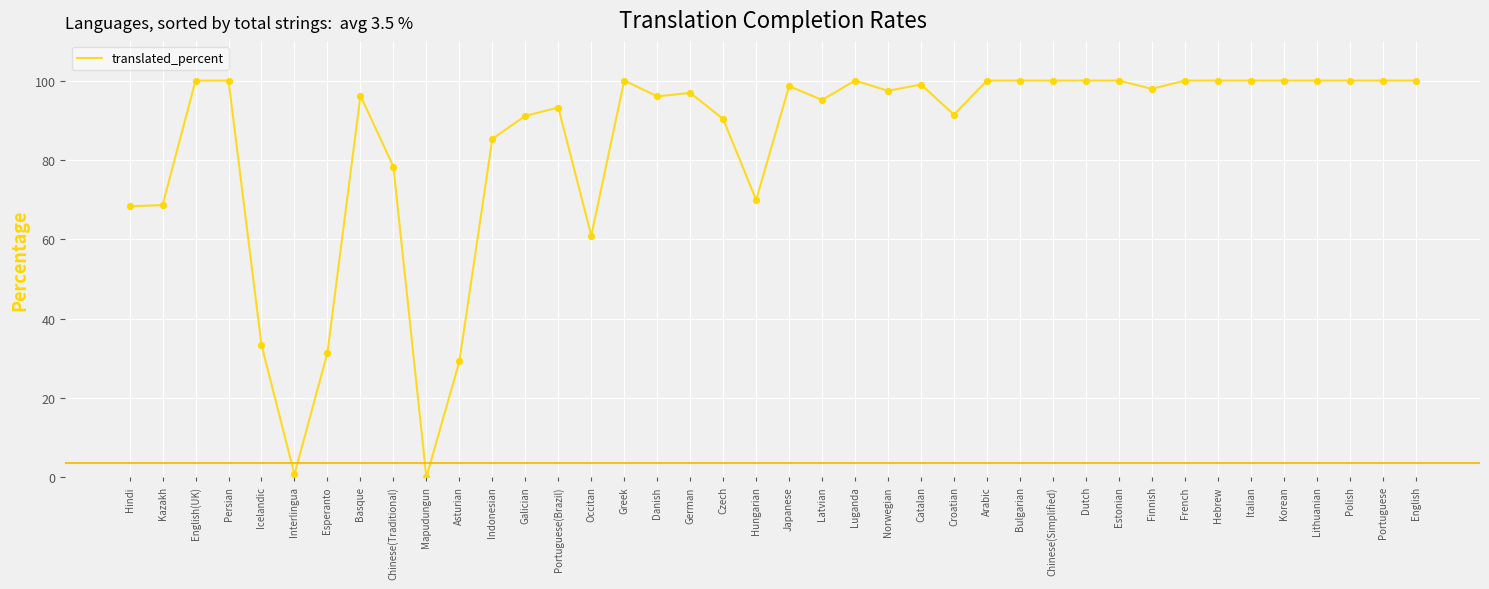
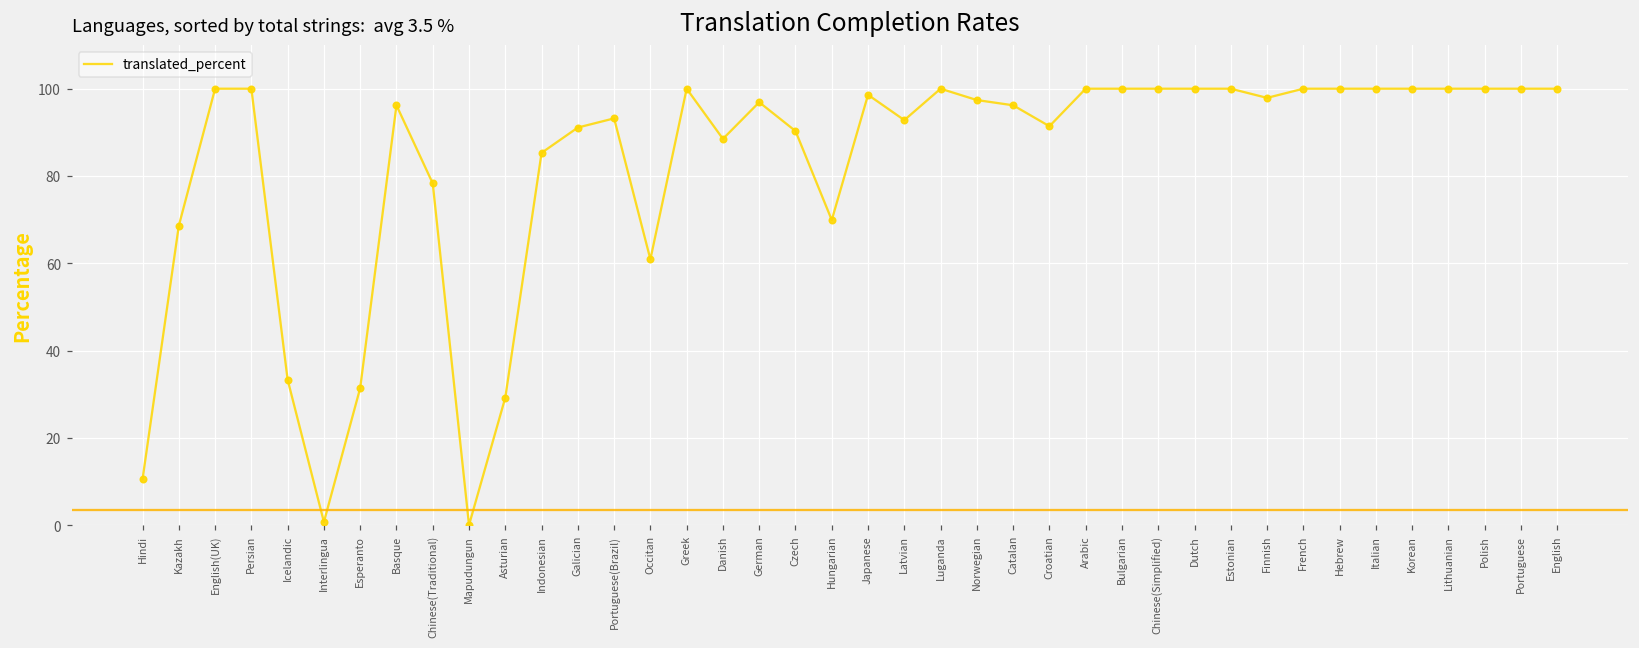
Hindi: 68 -> 11
Danish: 96 -> 89
Latvian: 95 -> 93
Catalan: 99 -> 96
